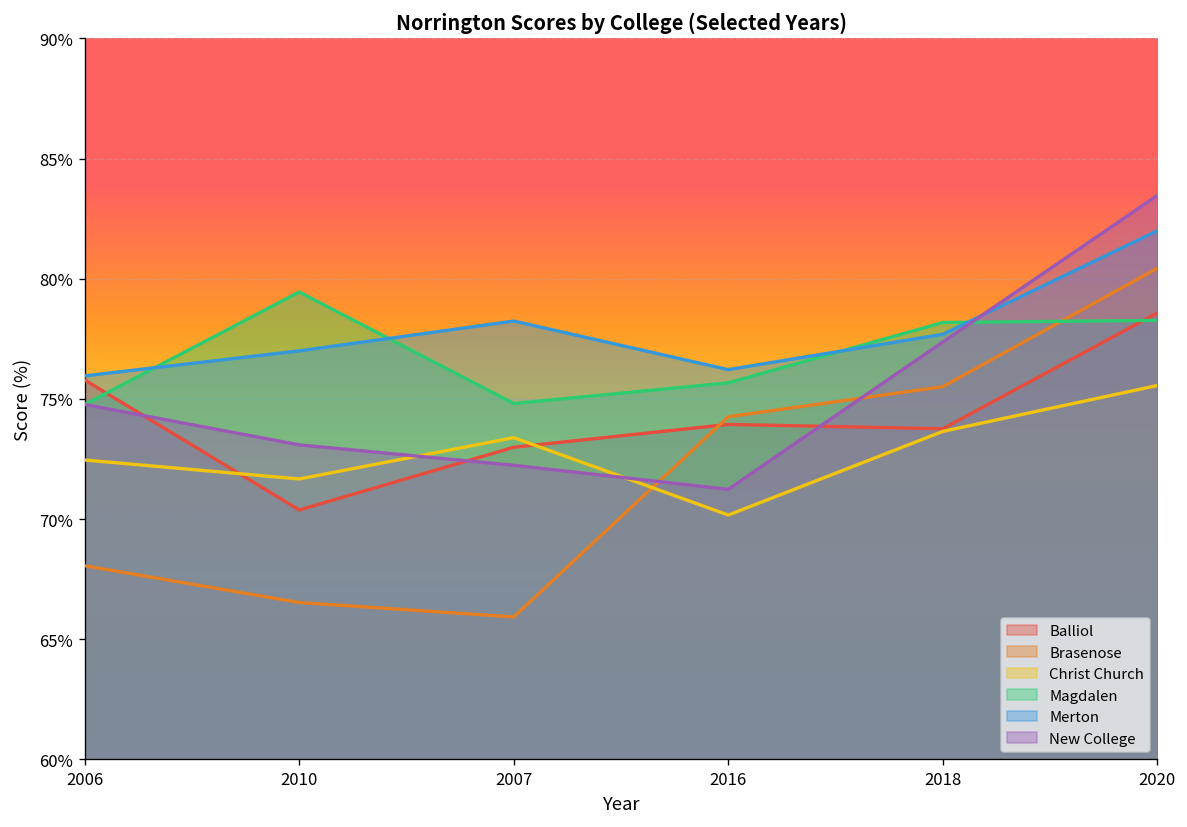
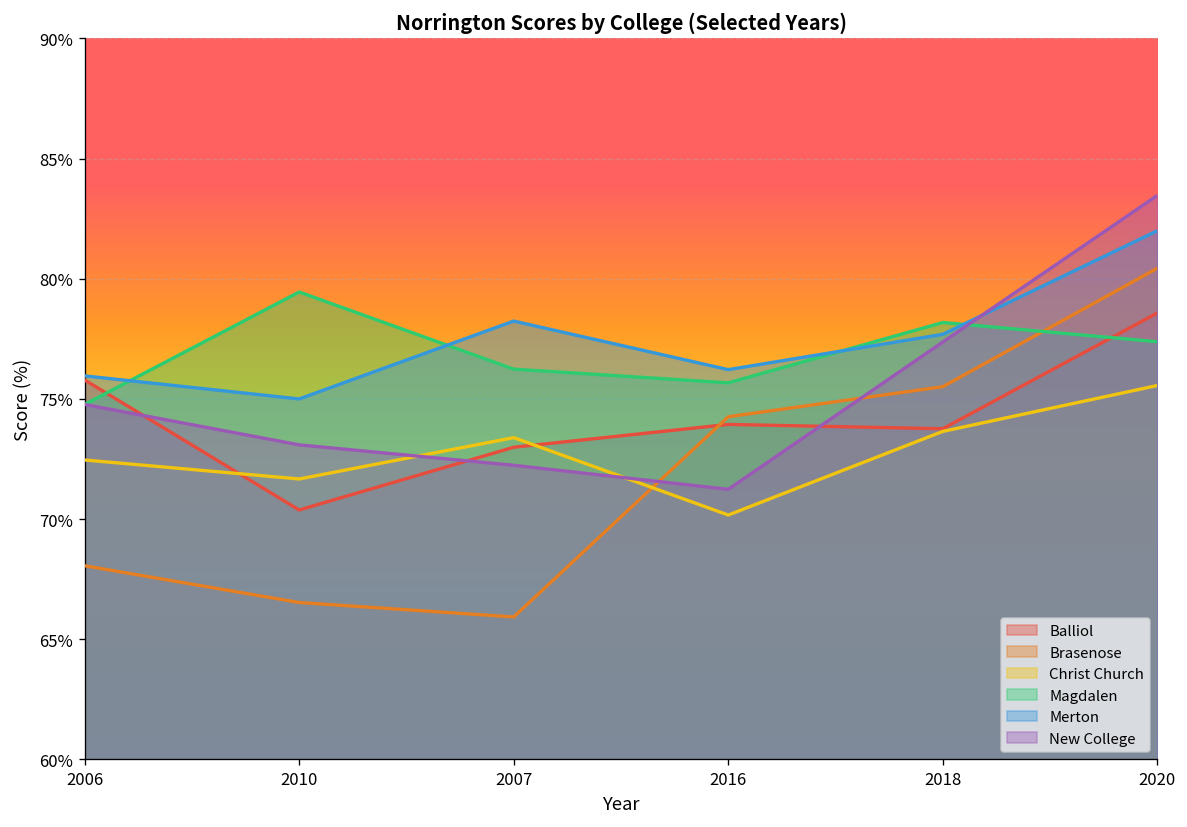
Merton, 2010: 77.0% -> 75.0%
Magdalen, 2007: 74.8% -> 76.2%
Magdalen, 2020: 78.3% -> 77.4%
